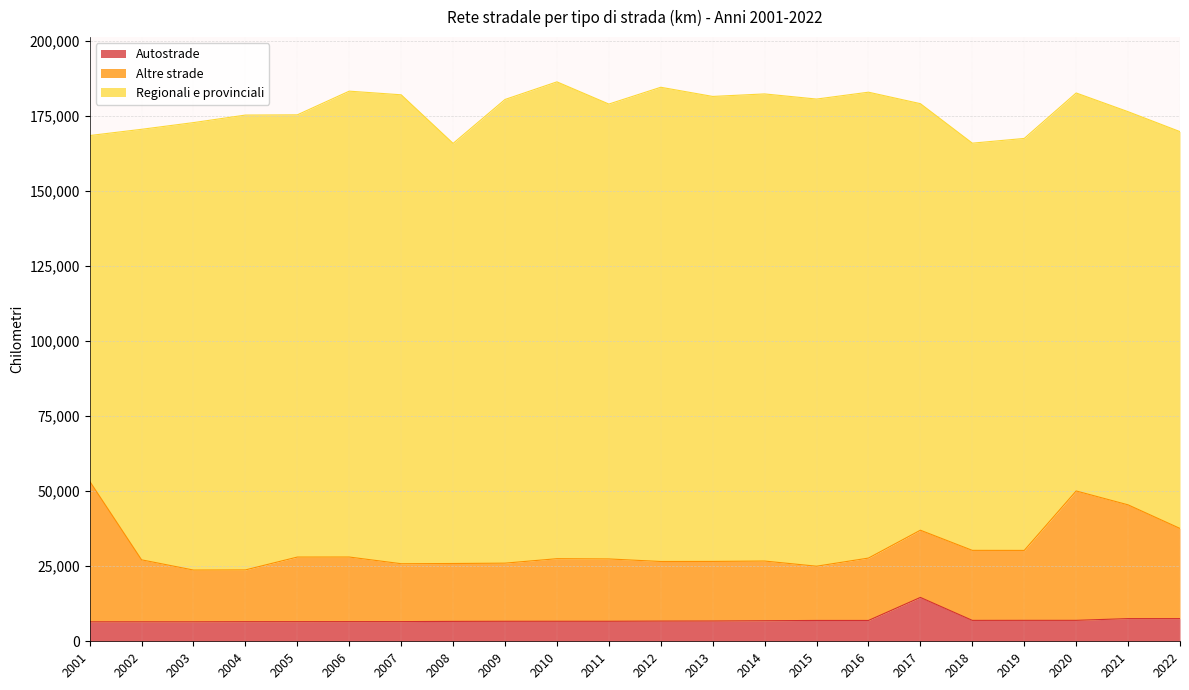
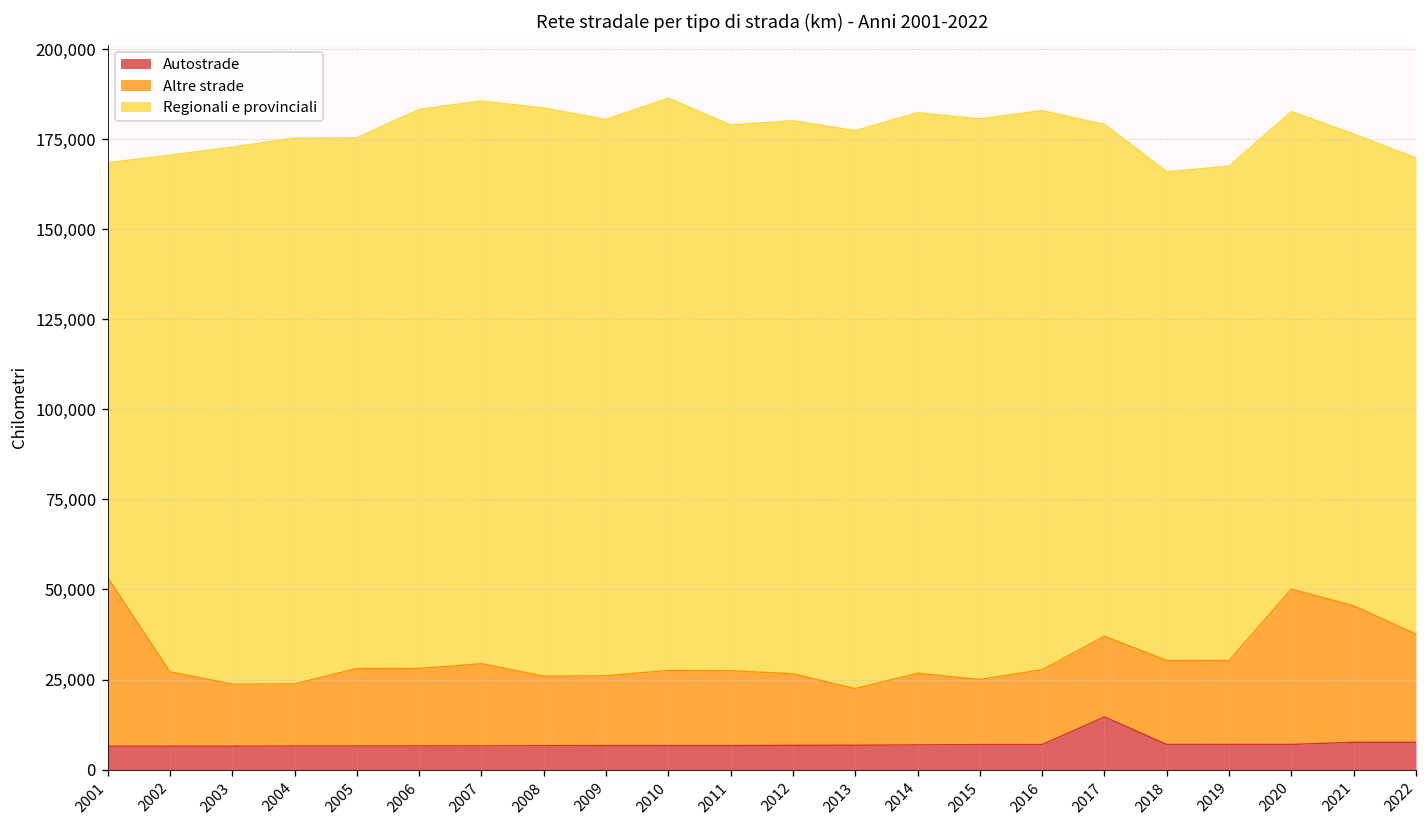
Altre strade, 2007: 19,000 -> 23,000
Regionali e provinciali, 2008: 140,000 -> 158,000
Regionali e provinciali, 2012: 158,000 -> 154,000
Altre strade, 2013: 20,000 -> 16,000
